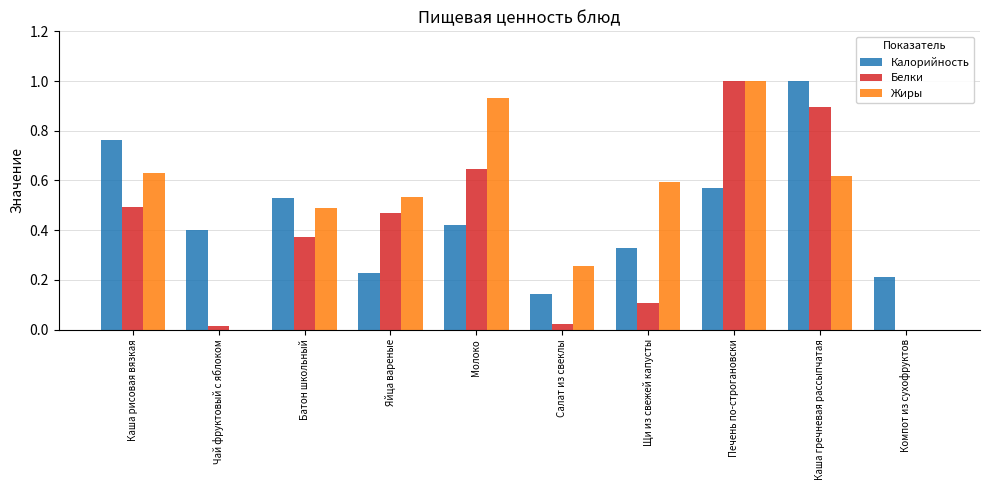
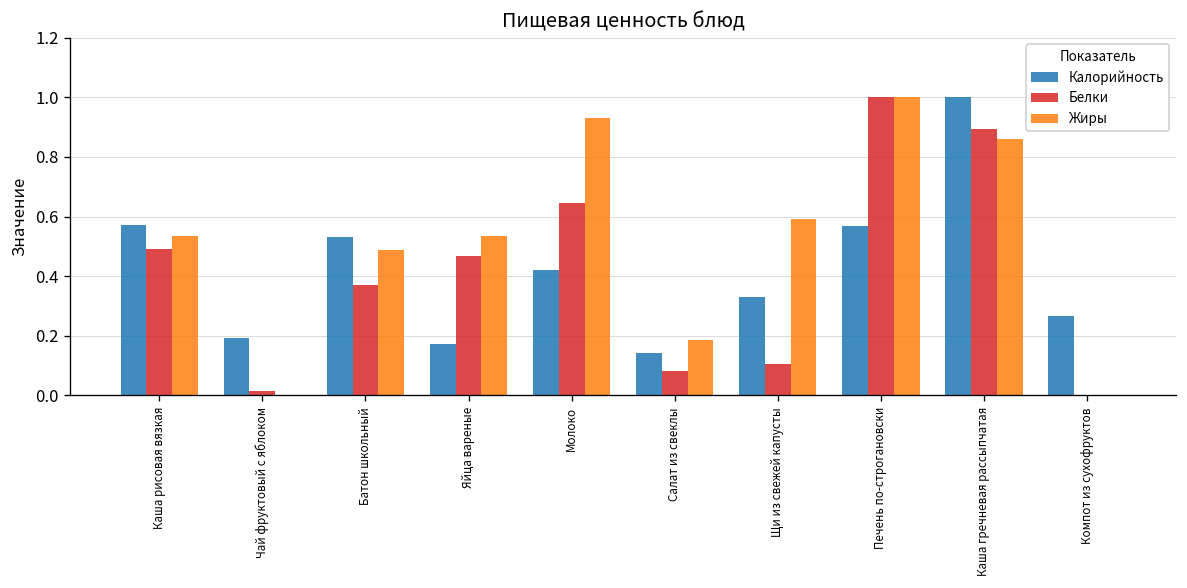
Калорийность, Каша рисовая вязкая: 0.76 -> 0.57
Жиры, Каша рисовая вязкая: 0.63 -> 0.53
Калорийность, Чай фруктовый с яблоком: 0.40 -> 0.19
Калорийность, Яйца вареные: 0.23 -> 0.17
Белки, Салат из свеклы: 0.02 -> 0.08
Жиры, Салат из свеклы: 0.26 -> 0.19
Жиры, Каша гречневая рассыпчатая: 0.62 -> 0.86
Калорийность, Компот из сухофруктов: 0.21 -> 0.27
